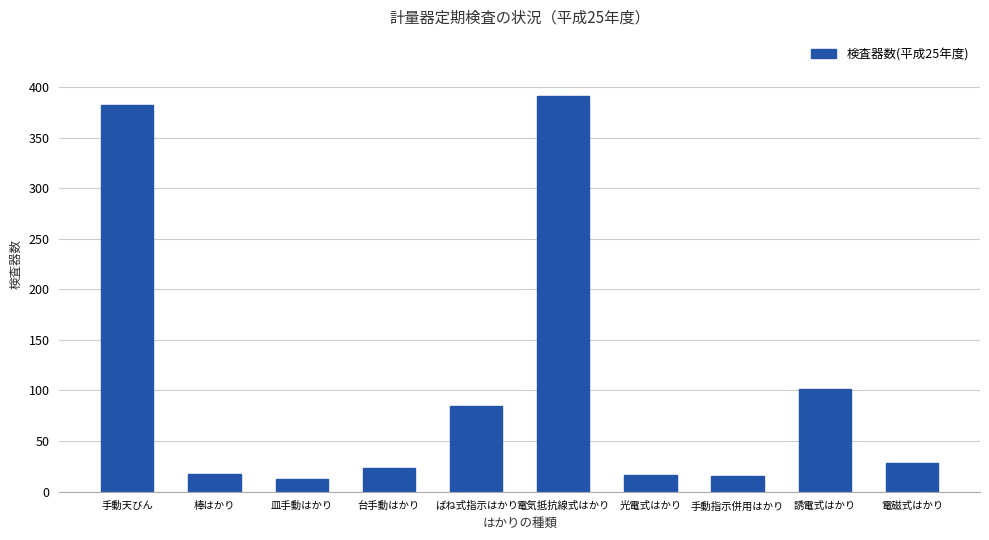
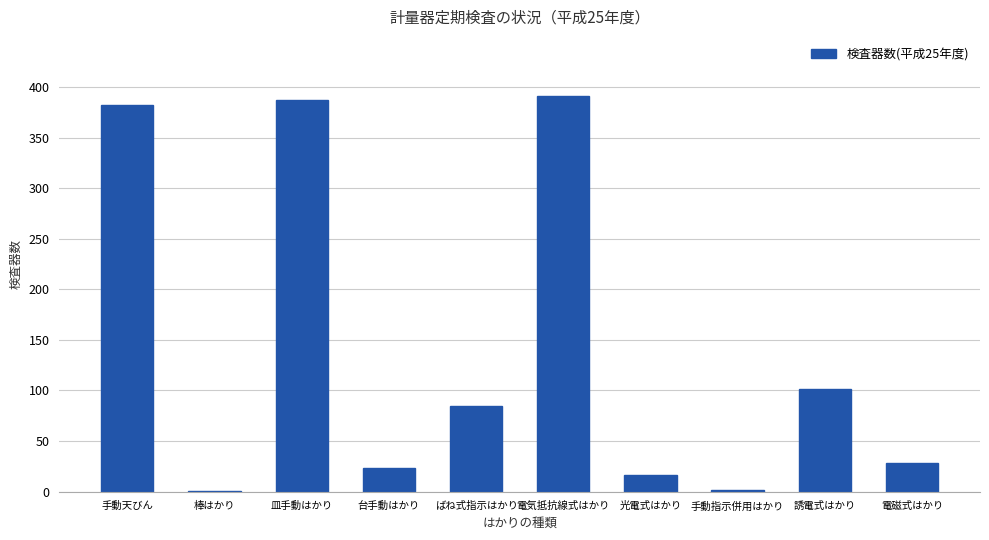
棒はかり: 17 -> 1
皿手動はかり: 12 -> 387
手動指示併用はかり: 15 -> 2
